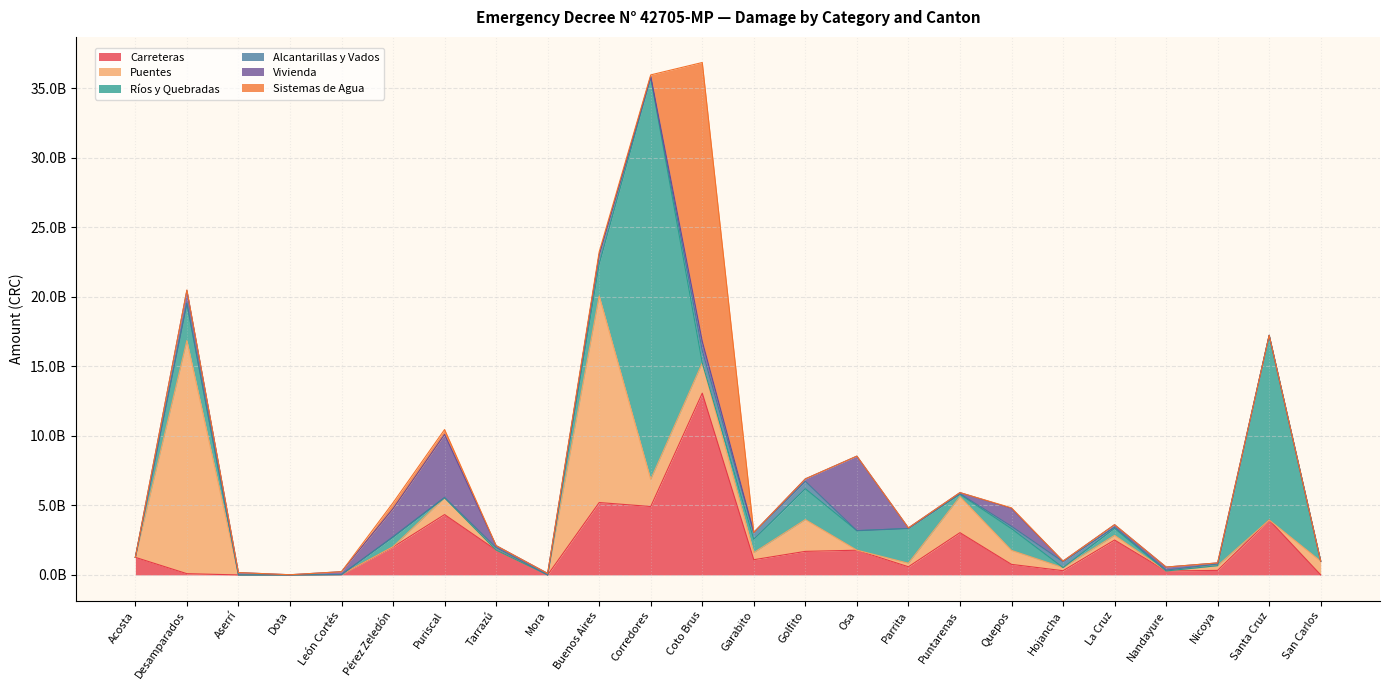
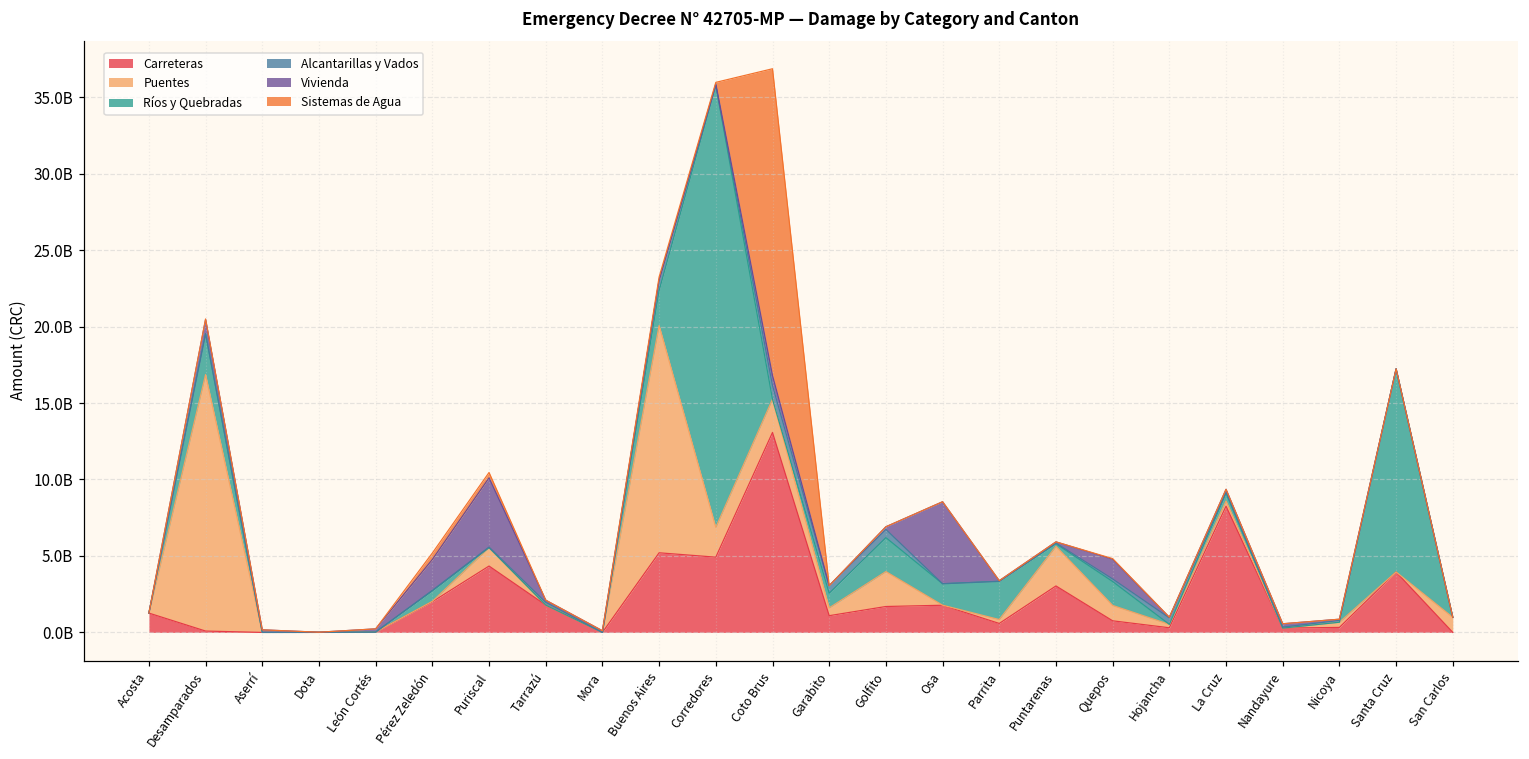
Carreteras, La Cruz: 2500000000 -> 8300000000
